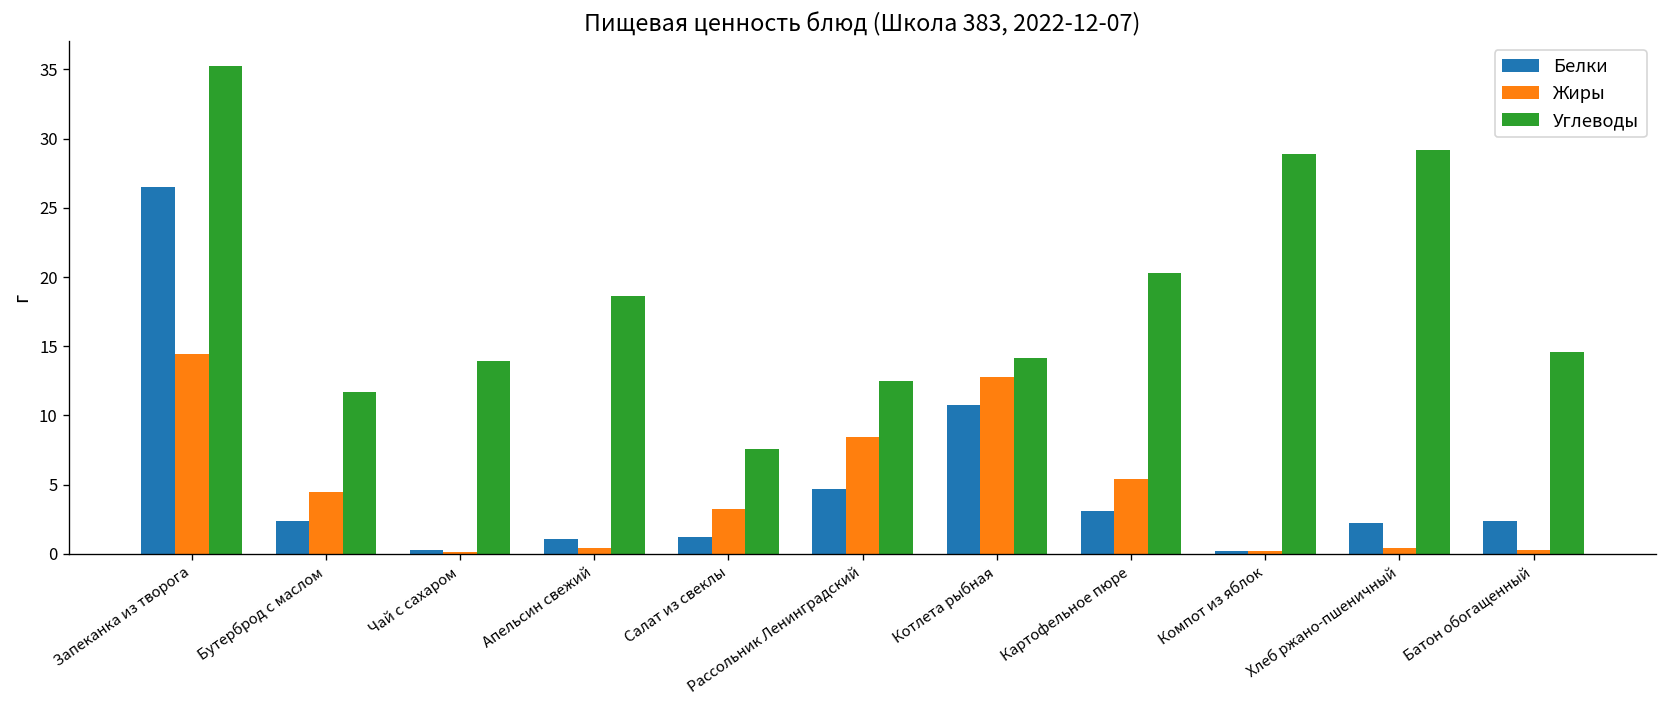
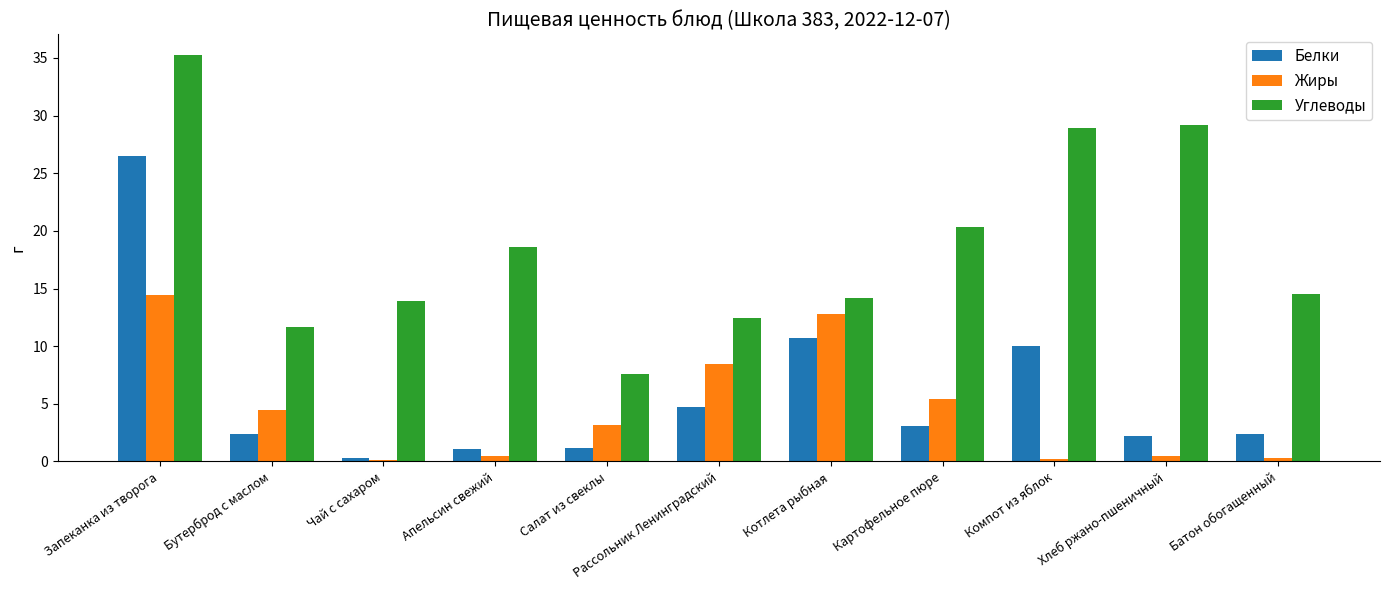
Белки, Компот из яблок: 0.2 -> 10.0
